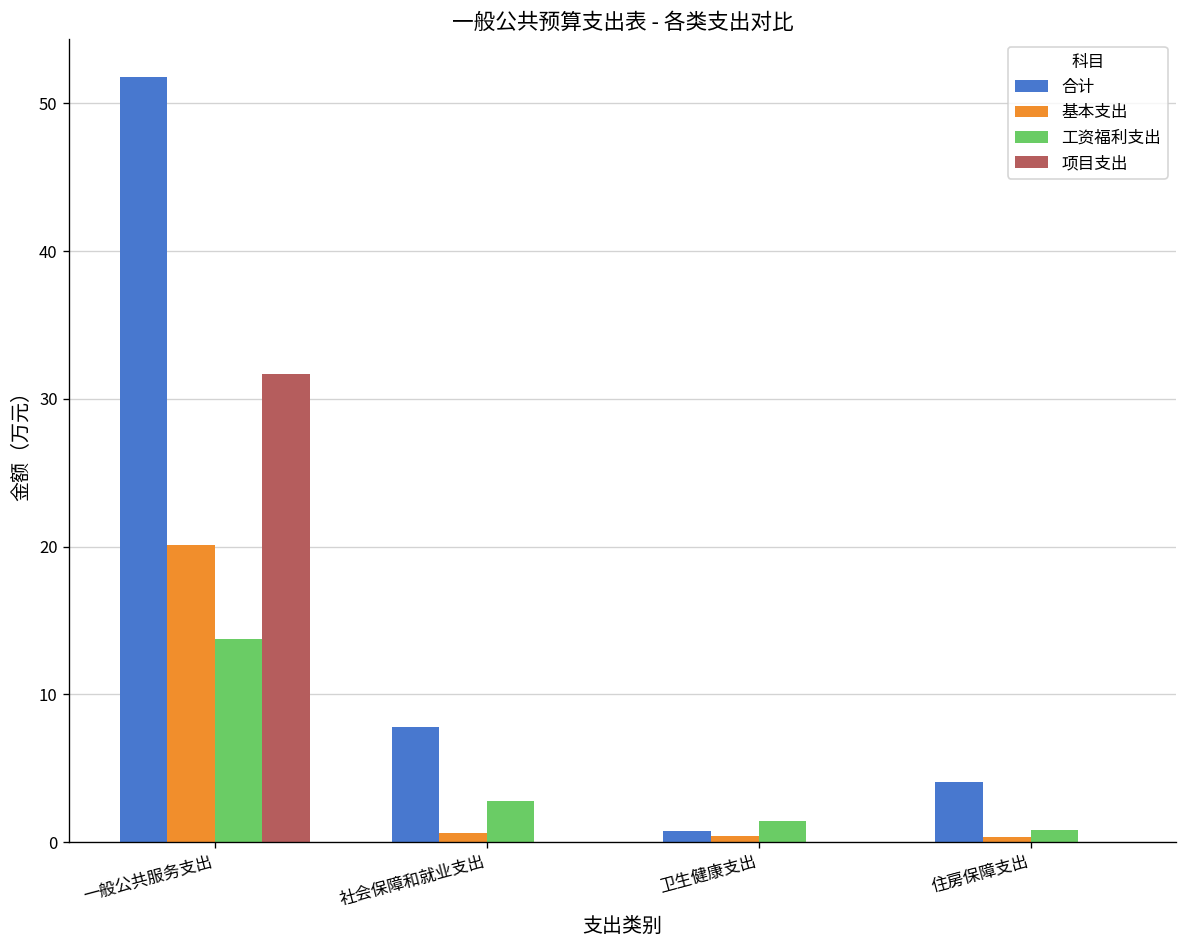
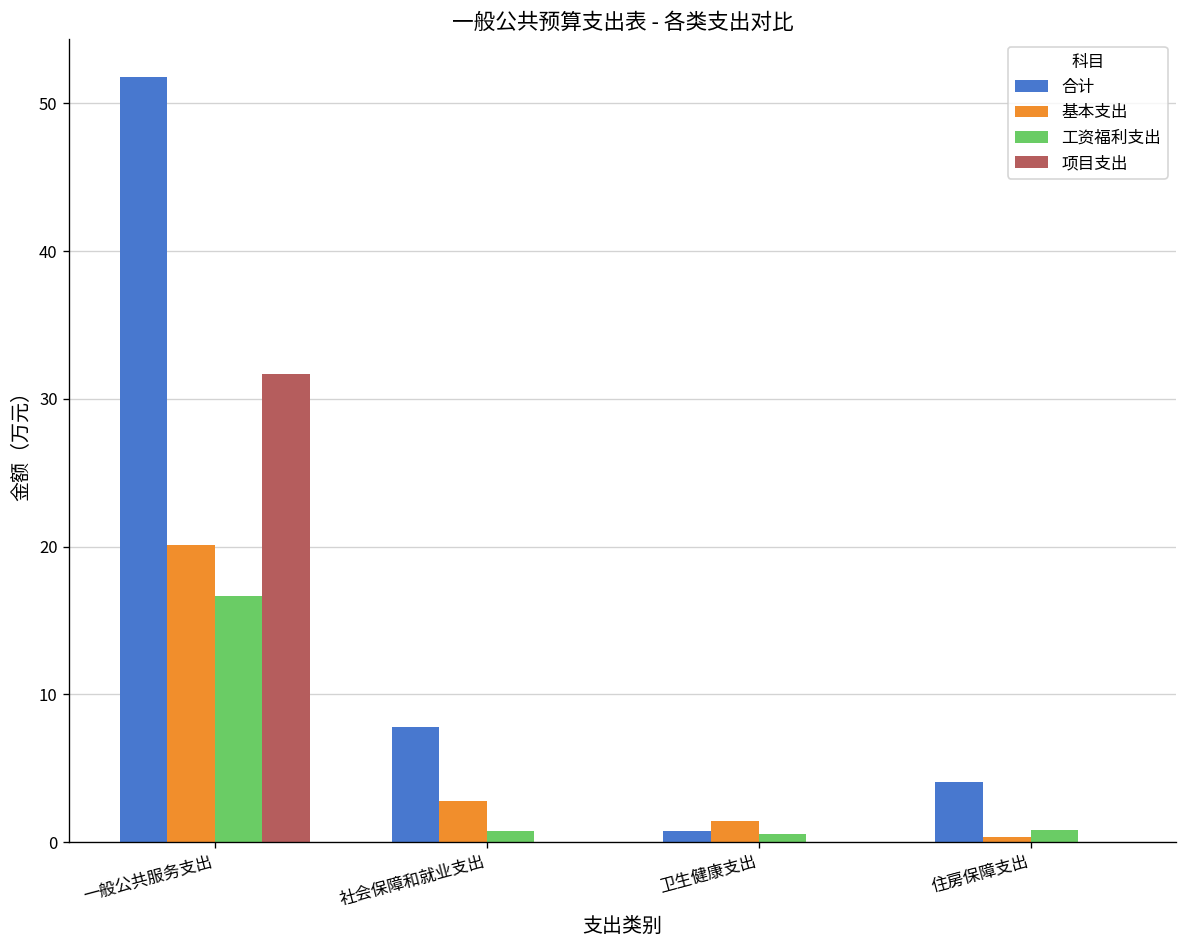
工资福利支出, 一般公共服务支出: 13.7 -> 16.7
基本支出, 社会保障和就业支出: 0.6 -> 2.8
工资福利支出, 社会保障和就业支出: 2.8 -> 0.7
基本支出, 卫生健康支出: 0.5 -> 1.5
工资福利支出, 卫生健康支出: 1.5 -> 0.5
